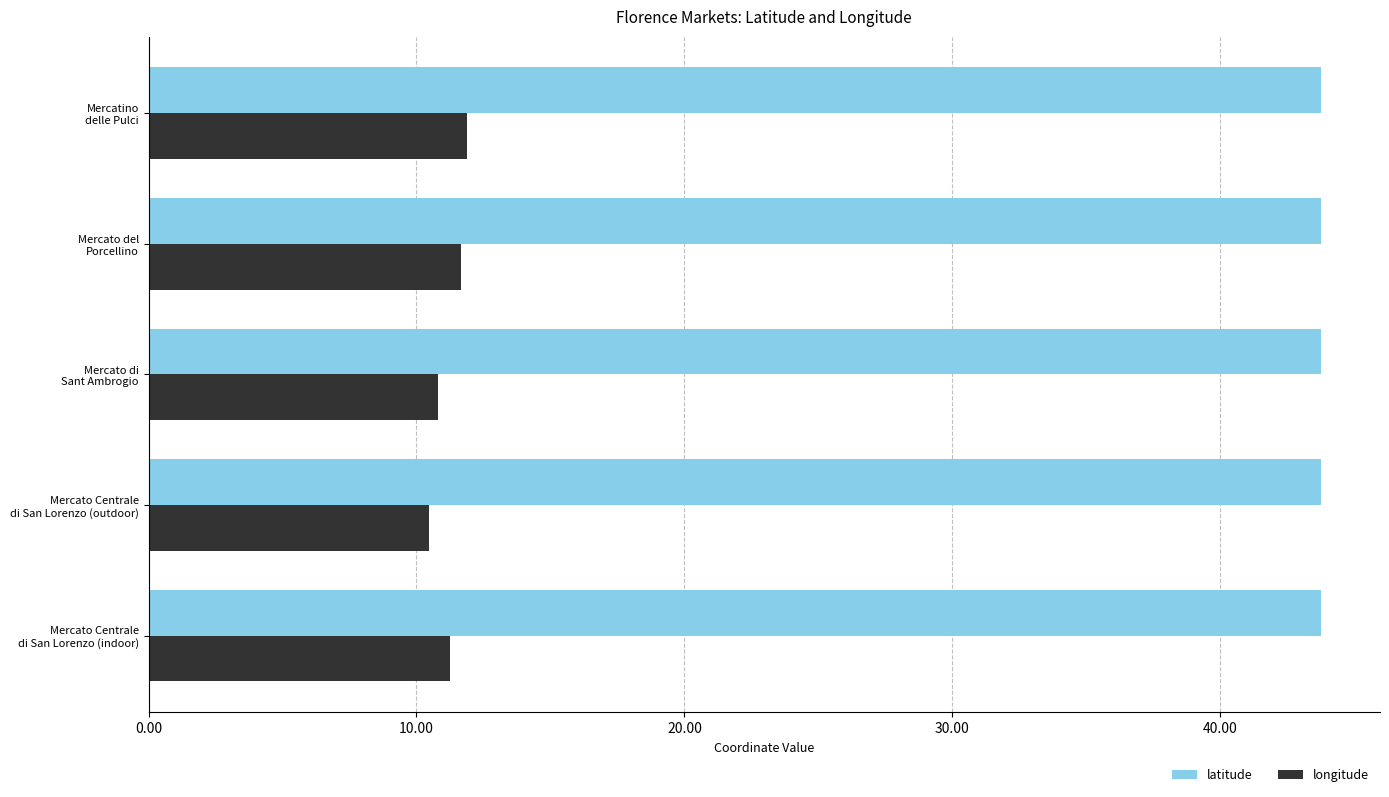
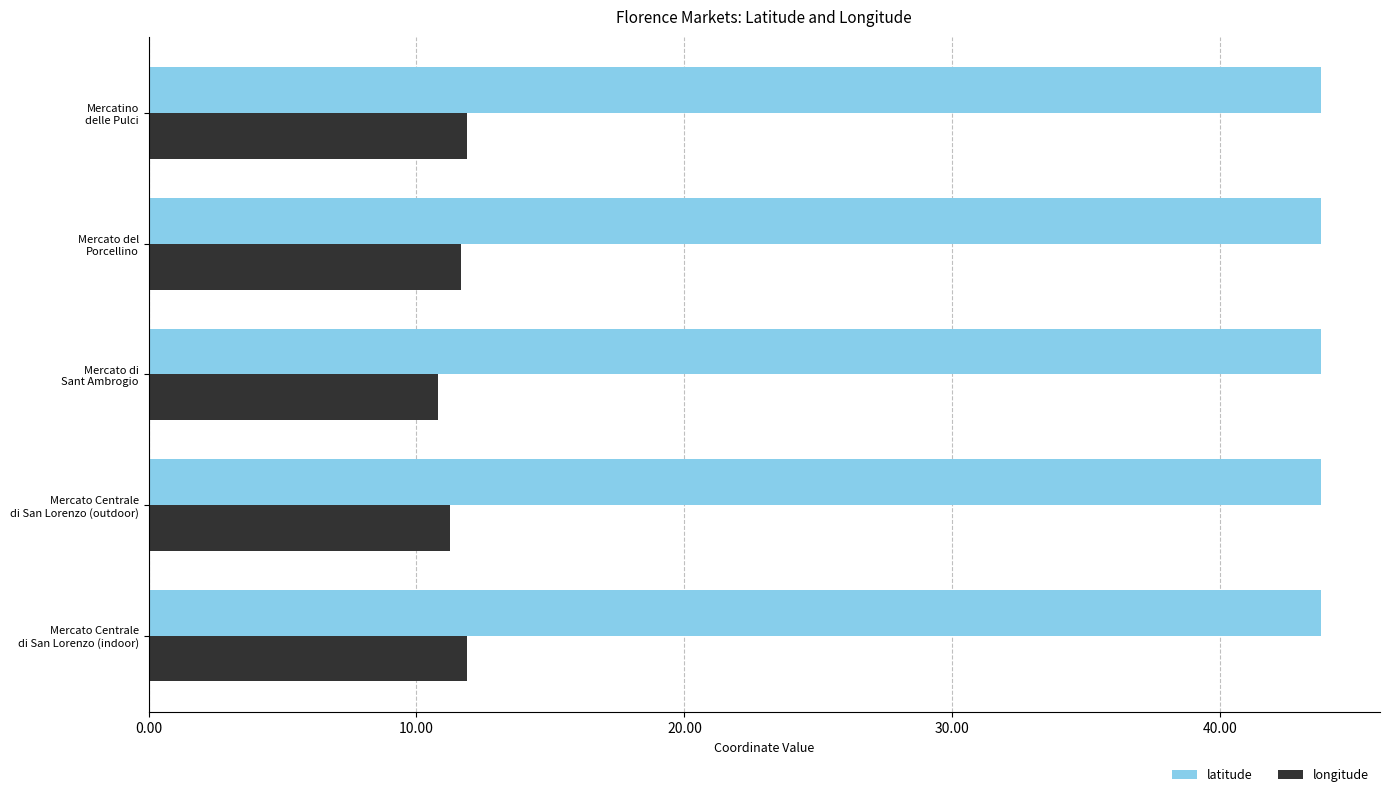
longitude, Mercato Centrale di San Lorenzo (outdoor): 10.5 -> 11.3
longitude, Mercato Centrale di San Lorenzo (indoor): 11.3 -> 11.9
